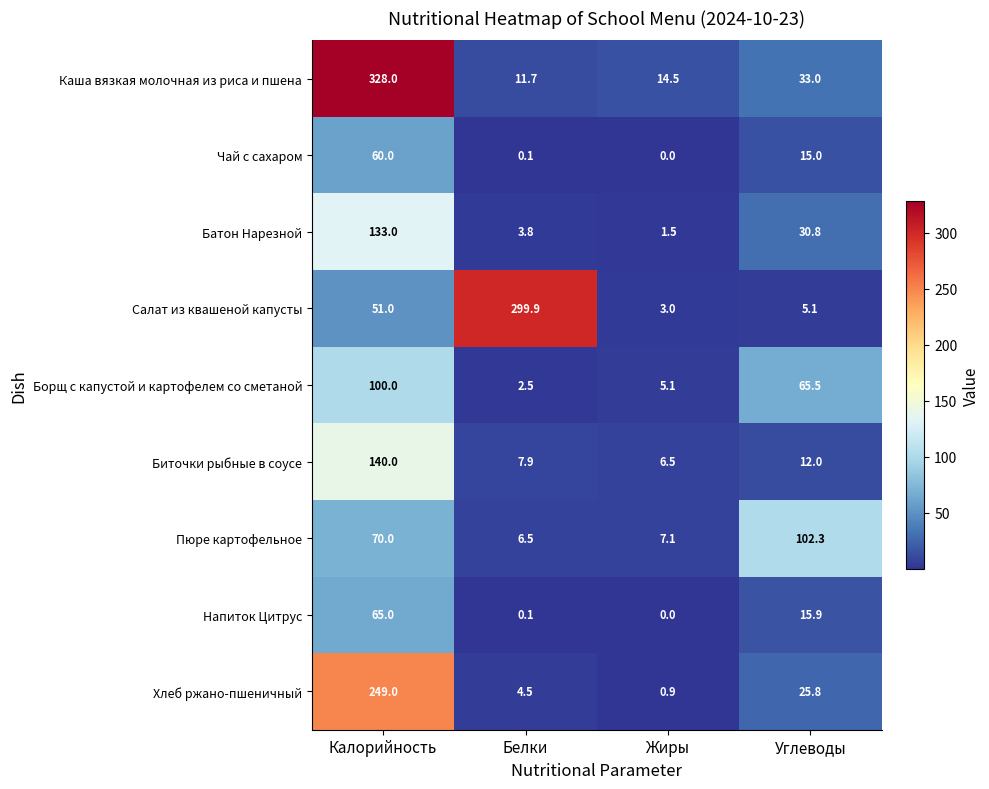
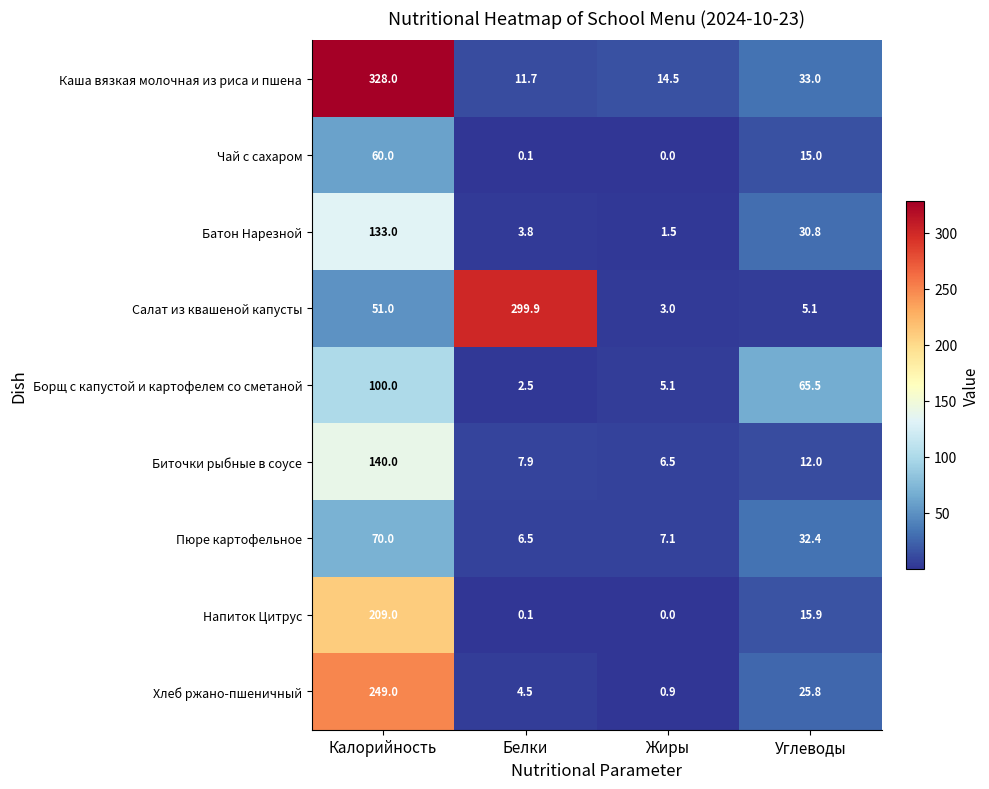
Пюре картофельное, Углеводы: 102.3 -> 32.4
Напиток Цитрус, Калорийность: 65.0 -> 209.0
